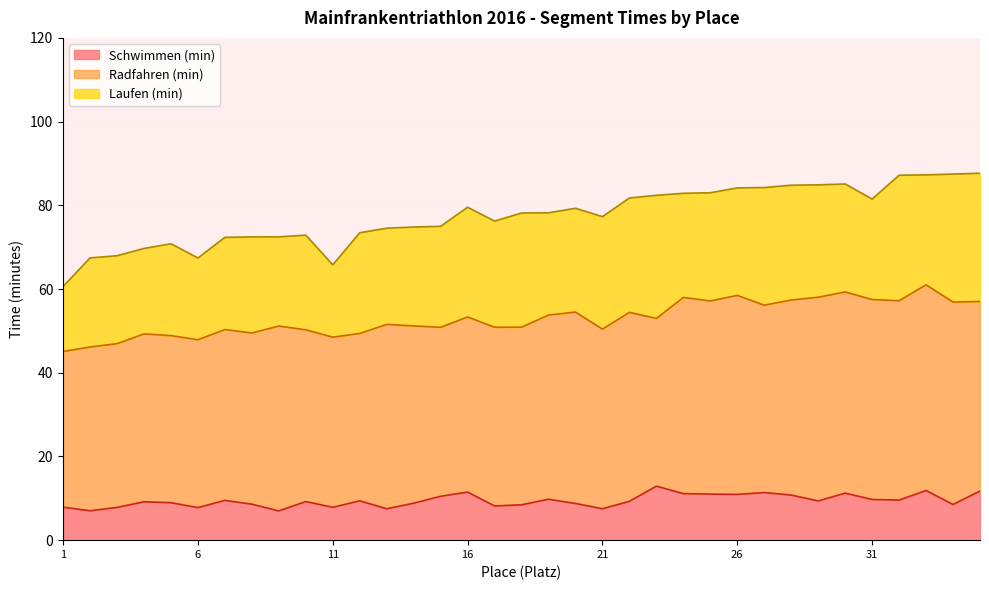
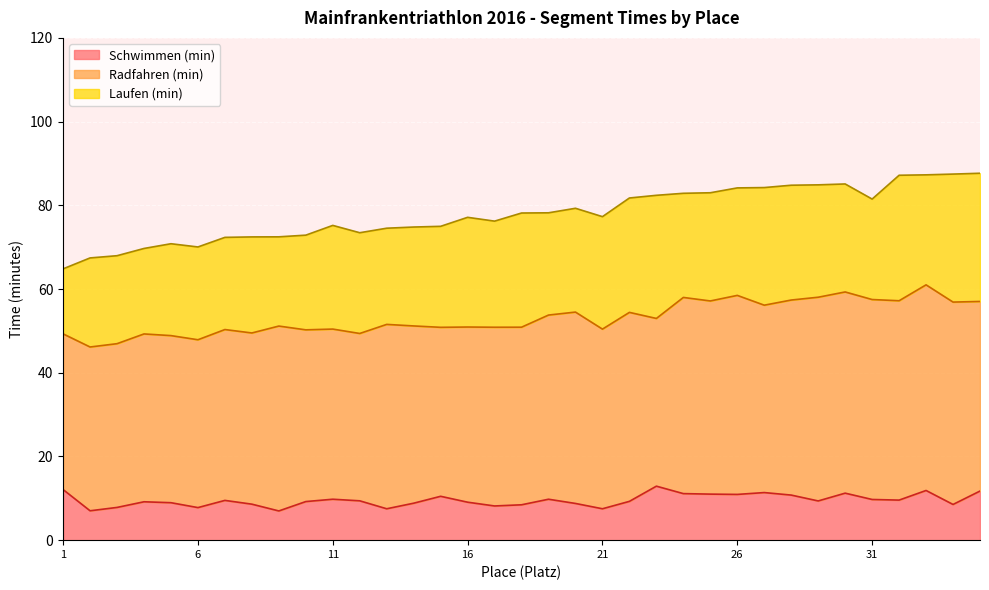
Schwimmen (min), 1: 8 -> 12
Laufen (min), 6: 20 -> 22
Schwimmen (min), 11: 8 -> 10
Laufen (min), 11: 17 -> 25
Schwimmen (min), 16: 11 -> 9
